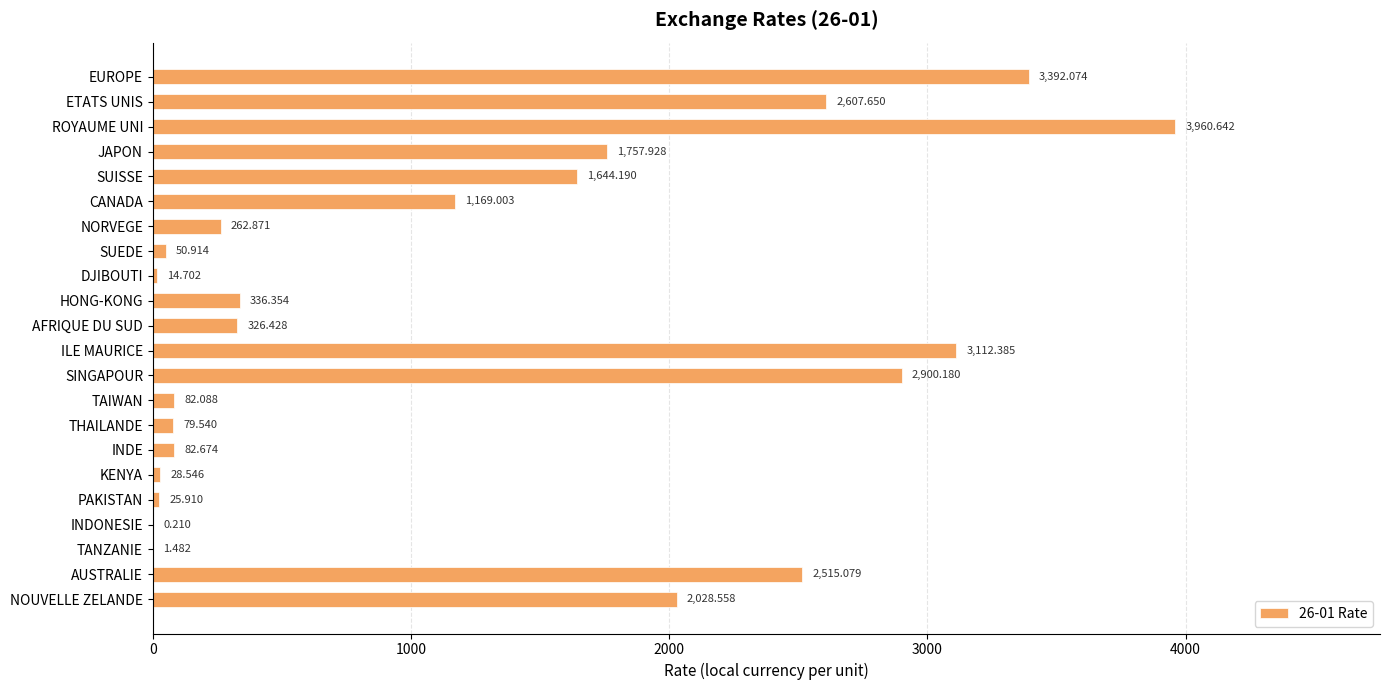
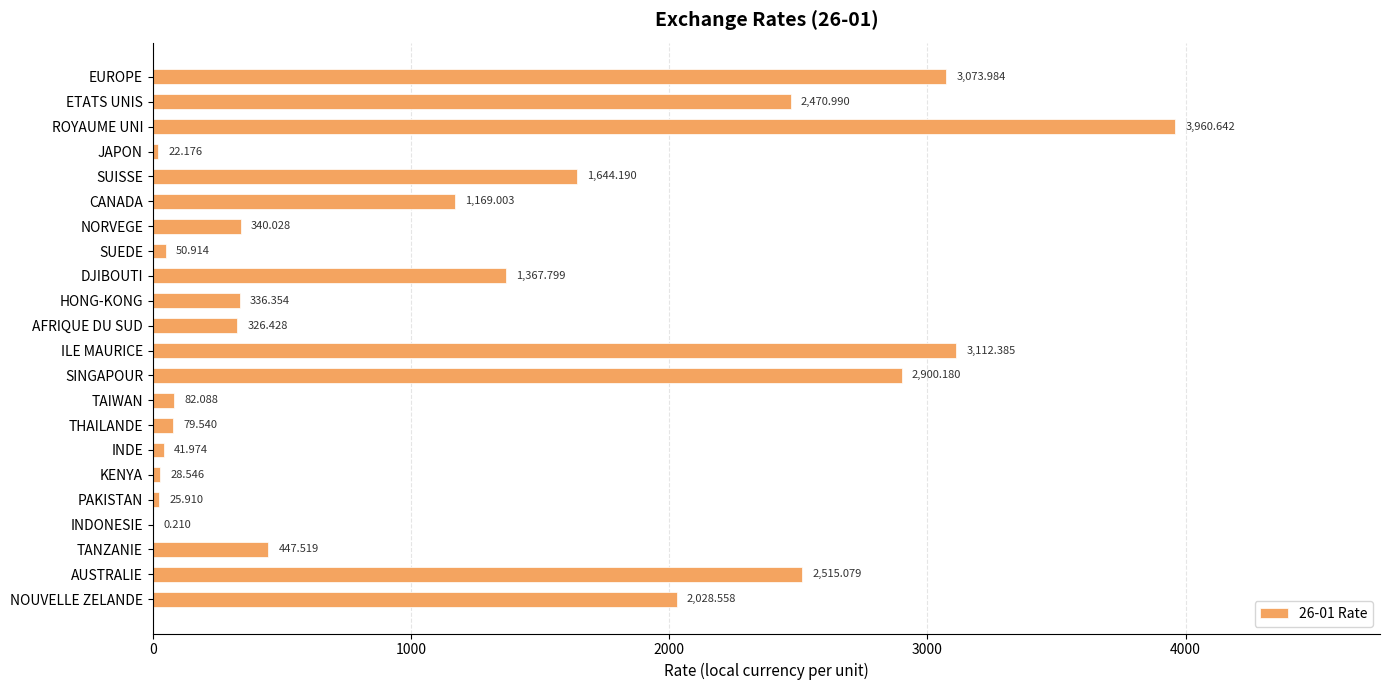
EUROPE: 3,392.074 -> 3,073.984
ETATS UNIS: 2,607.650 -> 2,470.990
JAPON: 1,757.928 -> 22.176
NORVEGE: 262.871 -> 340.028
DJIBOUTI: 14.702 -> 1,367.799
INDE: 82.674 -> 41.974
TANZANIE: 1.482 -> 447.519
